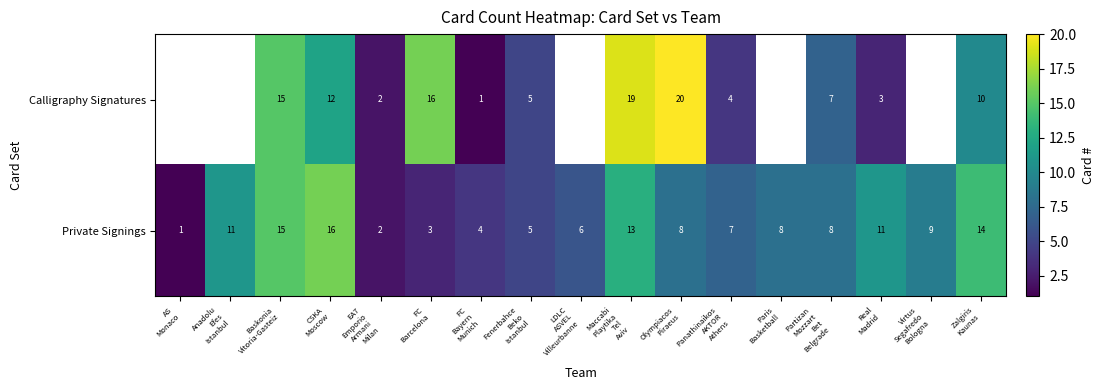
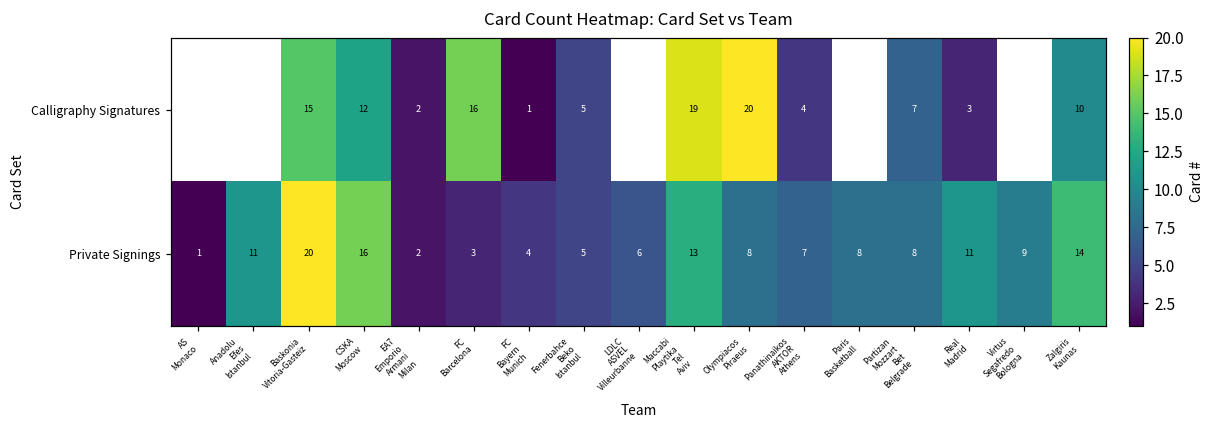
Private Signings, Baskonia Vitoria-Gasteiz: 15 -> 20
